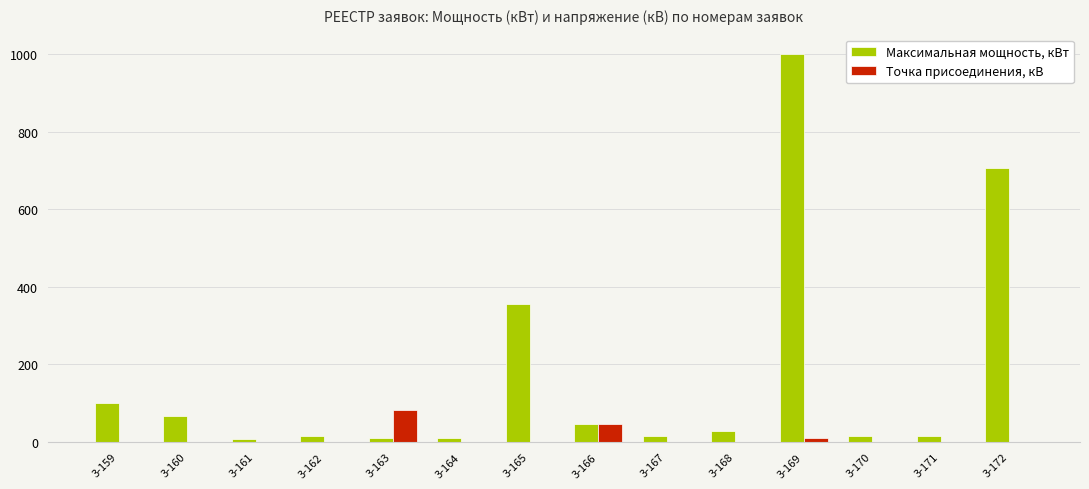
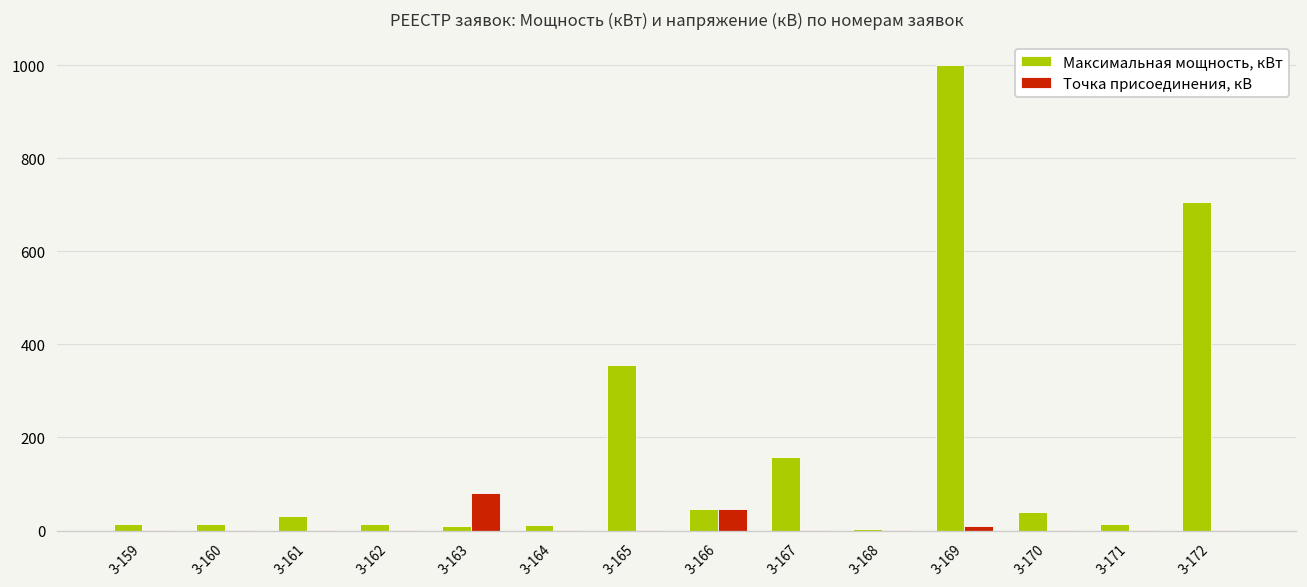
Максимальная мощность, кВт, 3-159: 100 -> 20
Максимальная мощность, кВт, 3-160: 70 -> 20
Максимальная мощность, кВт, 3-161: 10 -> 30
Максимальная мощность, кВт, 3-167: 20 -> 160
Максимальная мощность, кВт, 3-168: 30 -> 0
Максимальная мощность, кВт, 3-170: 20 -> 40
